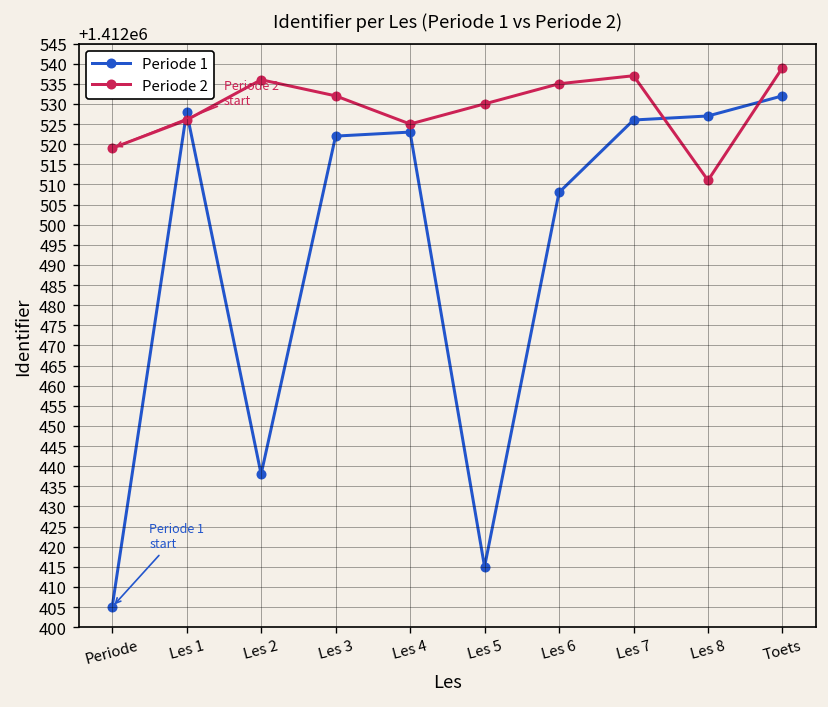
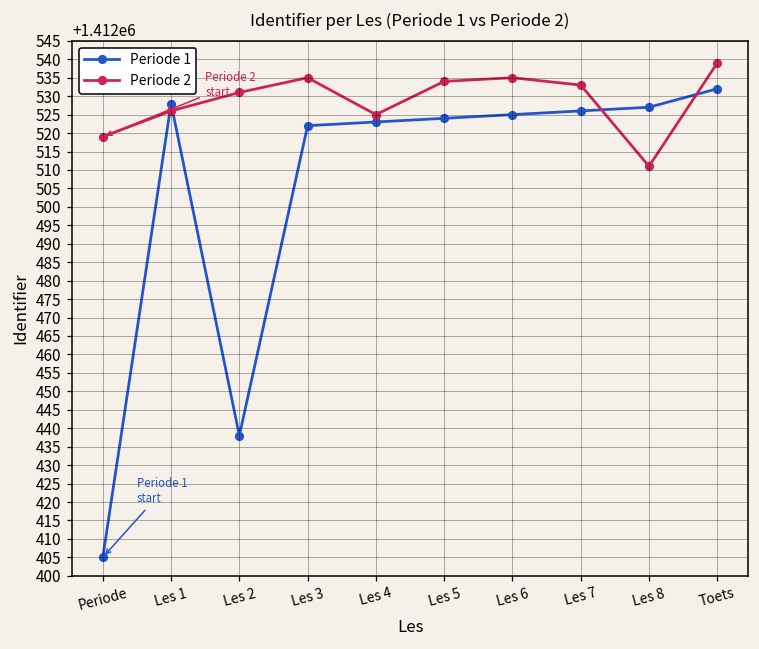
Periode 2, Les 2: 1412536 -> 1412531
Periode 2, Les 3: 1412532 -> 1412535
Periode 1, Les 5: 1412415 -> 1412524
Periode 2, Les 5: 1412530 -> 1412534
Periode 1, Les 6: 1412508 -> 1412525
Periode 2, Les 7: 1412537 -> 1412533
